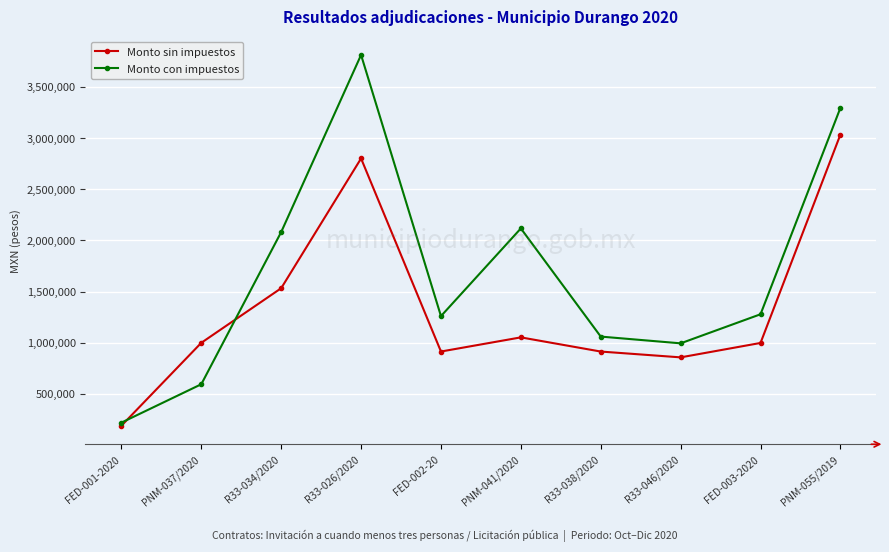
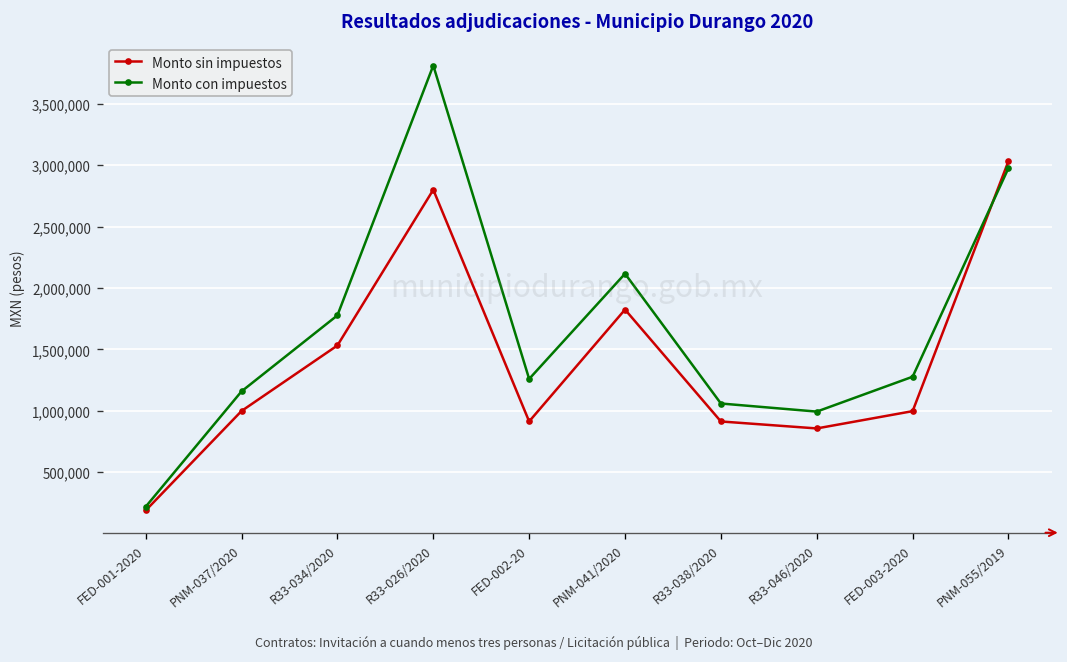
Monto con impuestos, PNM-037/2020: 590,000 -> 1,160,000
Monto con impuestos, R33-034/2020: 2,080,000 -> 1,780,000
Monto sin impuestos, PNM-041/2020: 1,050,000 -> 1,830,000
Monto con impuestos, PNM-055/2019: 3,300,000 -> 2,980,000
